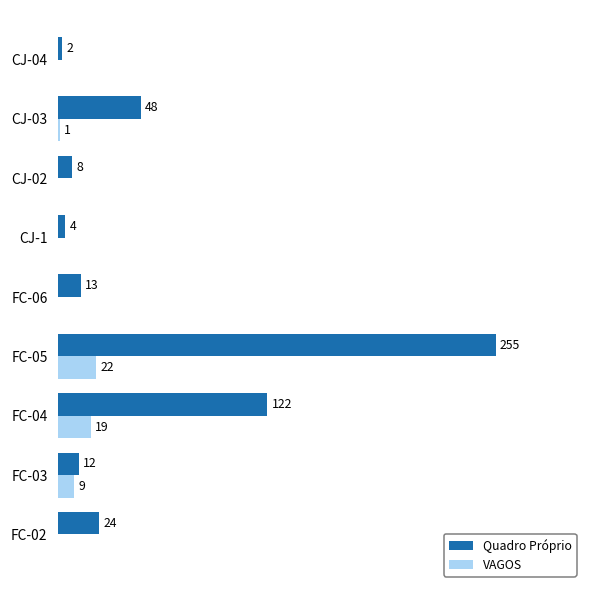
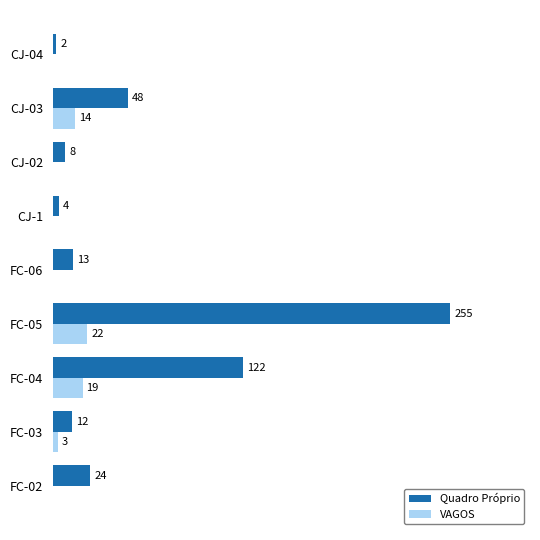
VAGOS, CJ-03: 1 -> 14
VAGOS, FC-03: 9 -> 3
